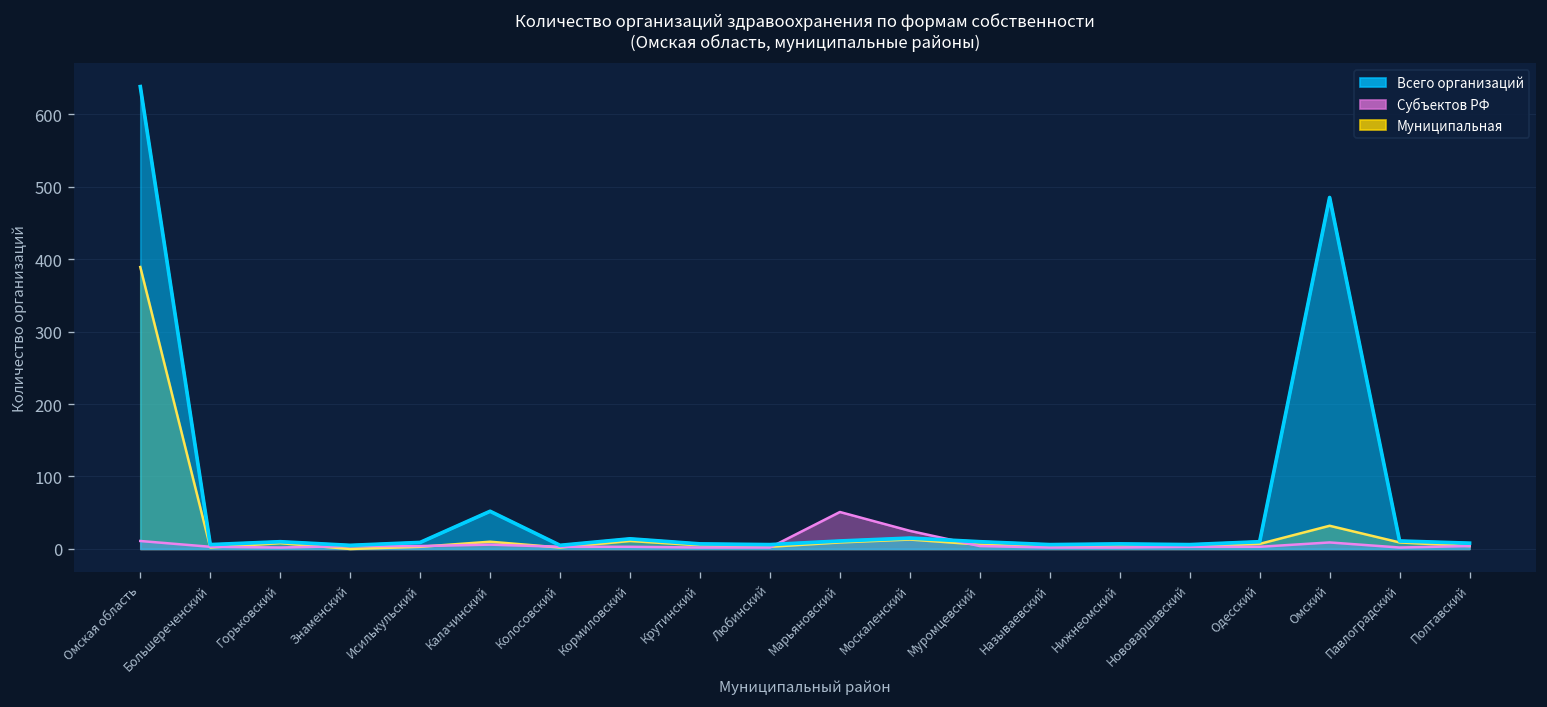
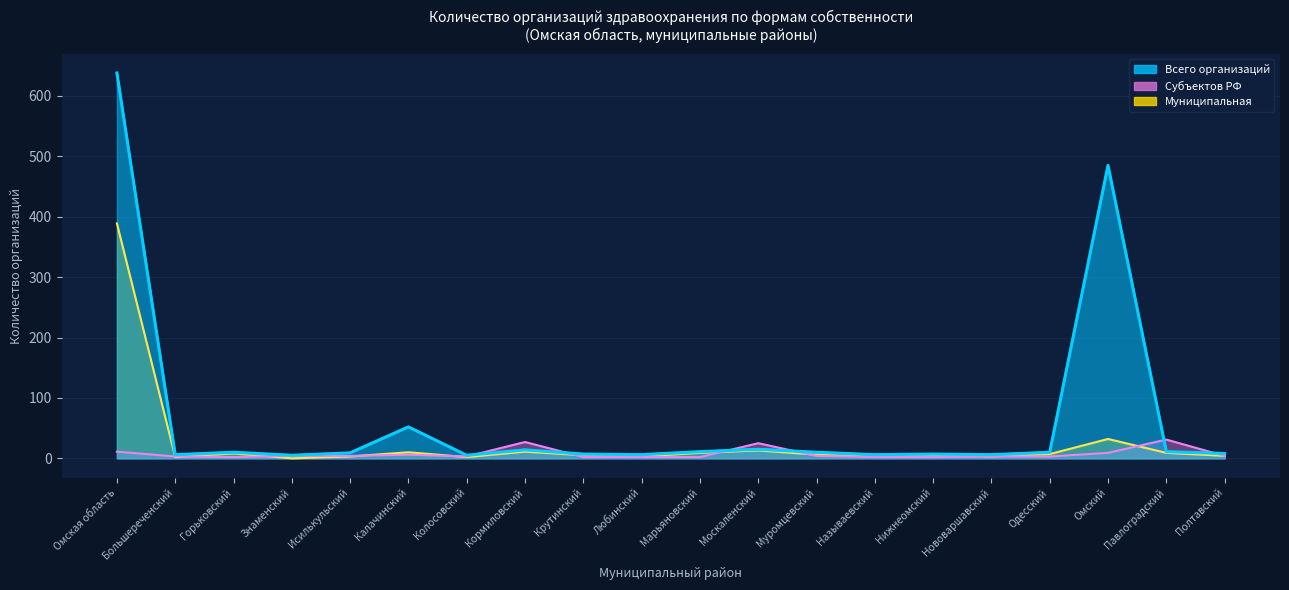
Субъектов РФ, Кормиловский: 0 -> 30
Субъектов РФ, Марьяновский: 50 -> 0
Субъектов РФ, Павлоградский: 0 -> 30
